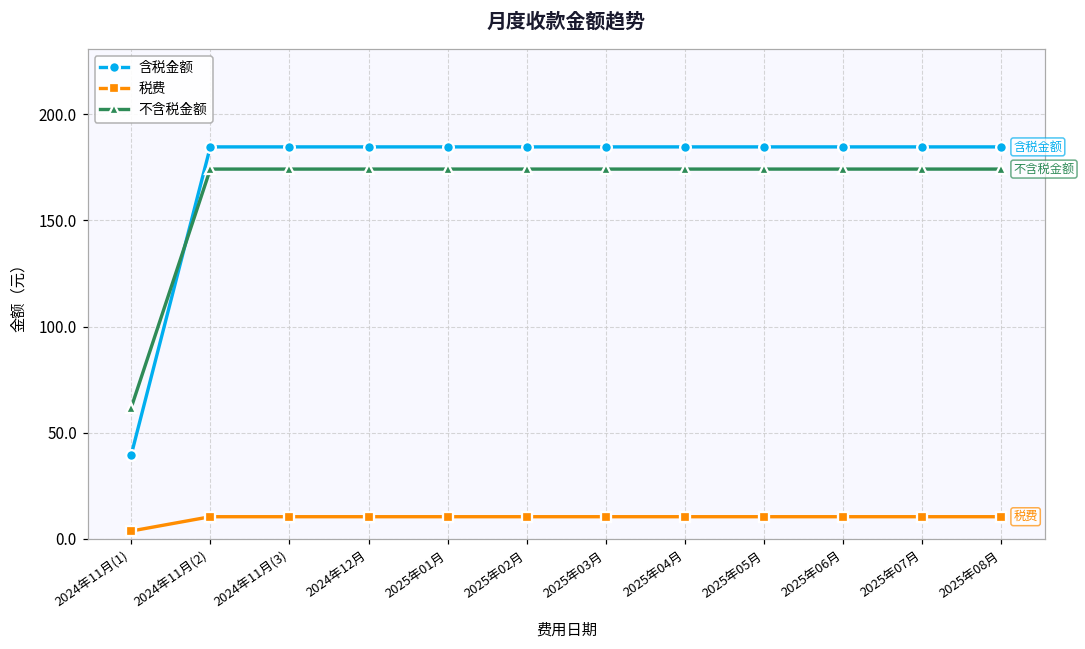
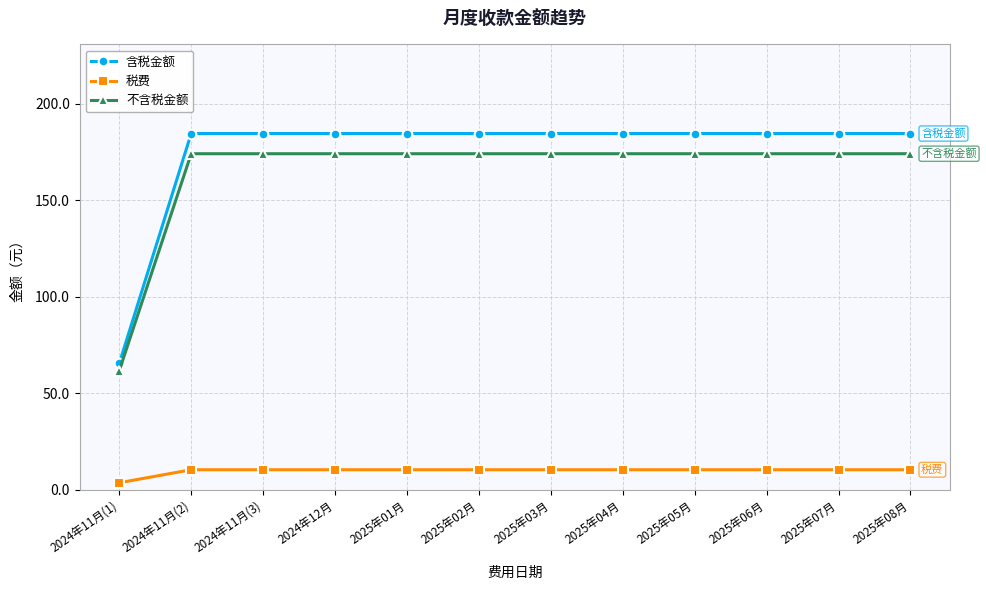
含税金额, 2024年11月(1): 40 -> 66
